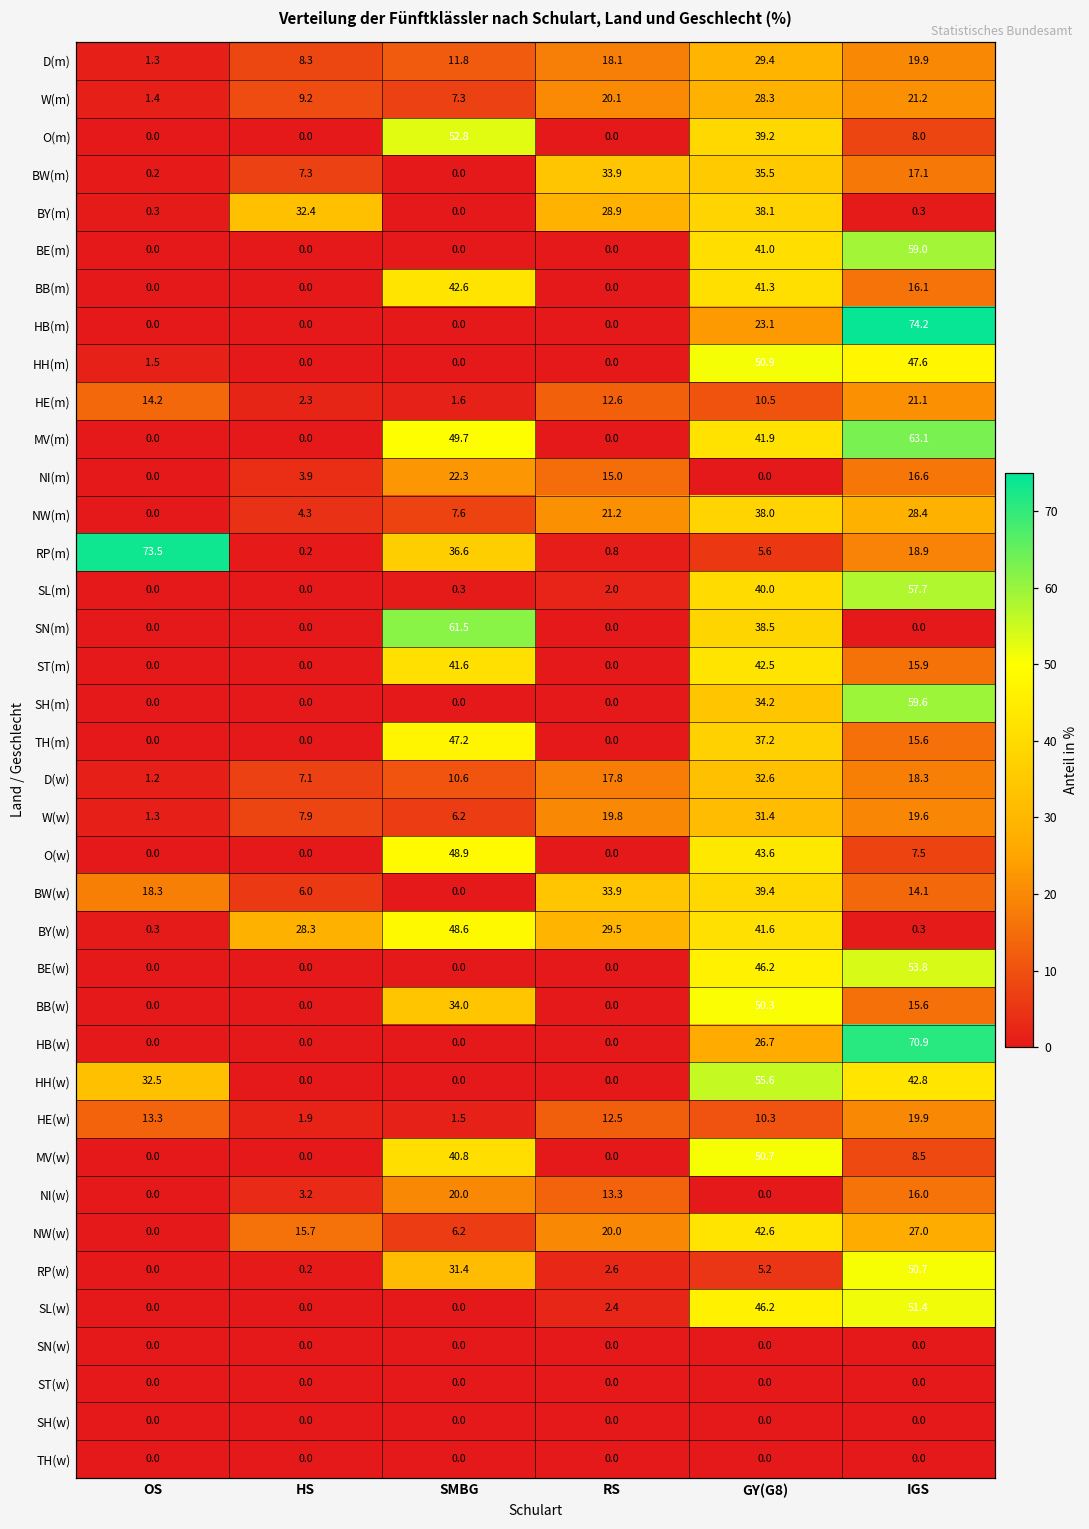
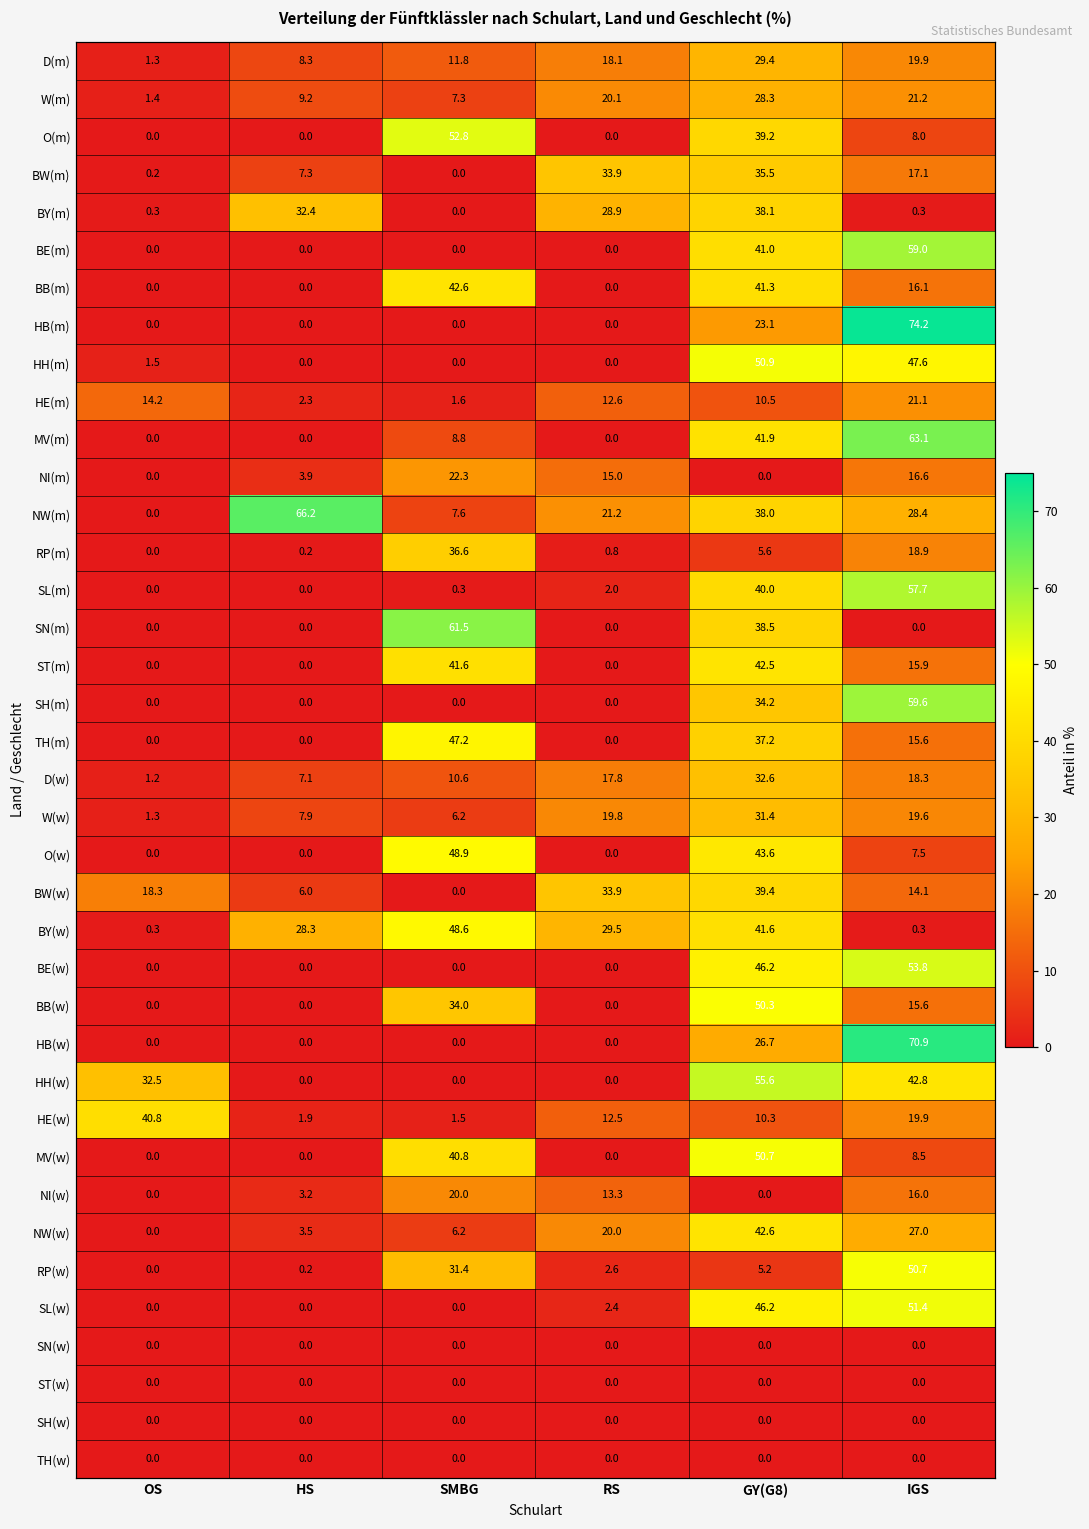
MV(m), SMBG: 49.7 -> 8.8
NW(m), HS: 4.3 -> 66.2
RP(m), OS: 73.5 -> 0.0
HE(w), OS: 13.3 -> 40.8
NW(w), HS: 15.7 -> 3.5
